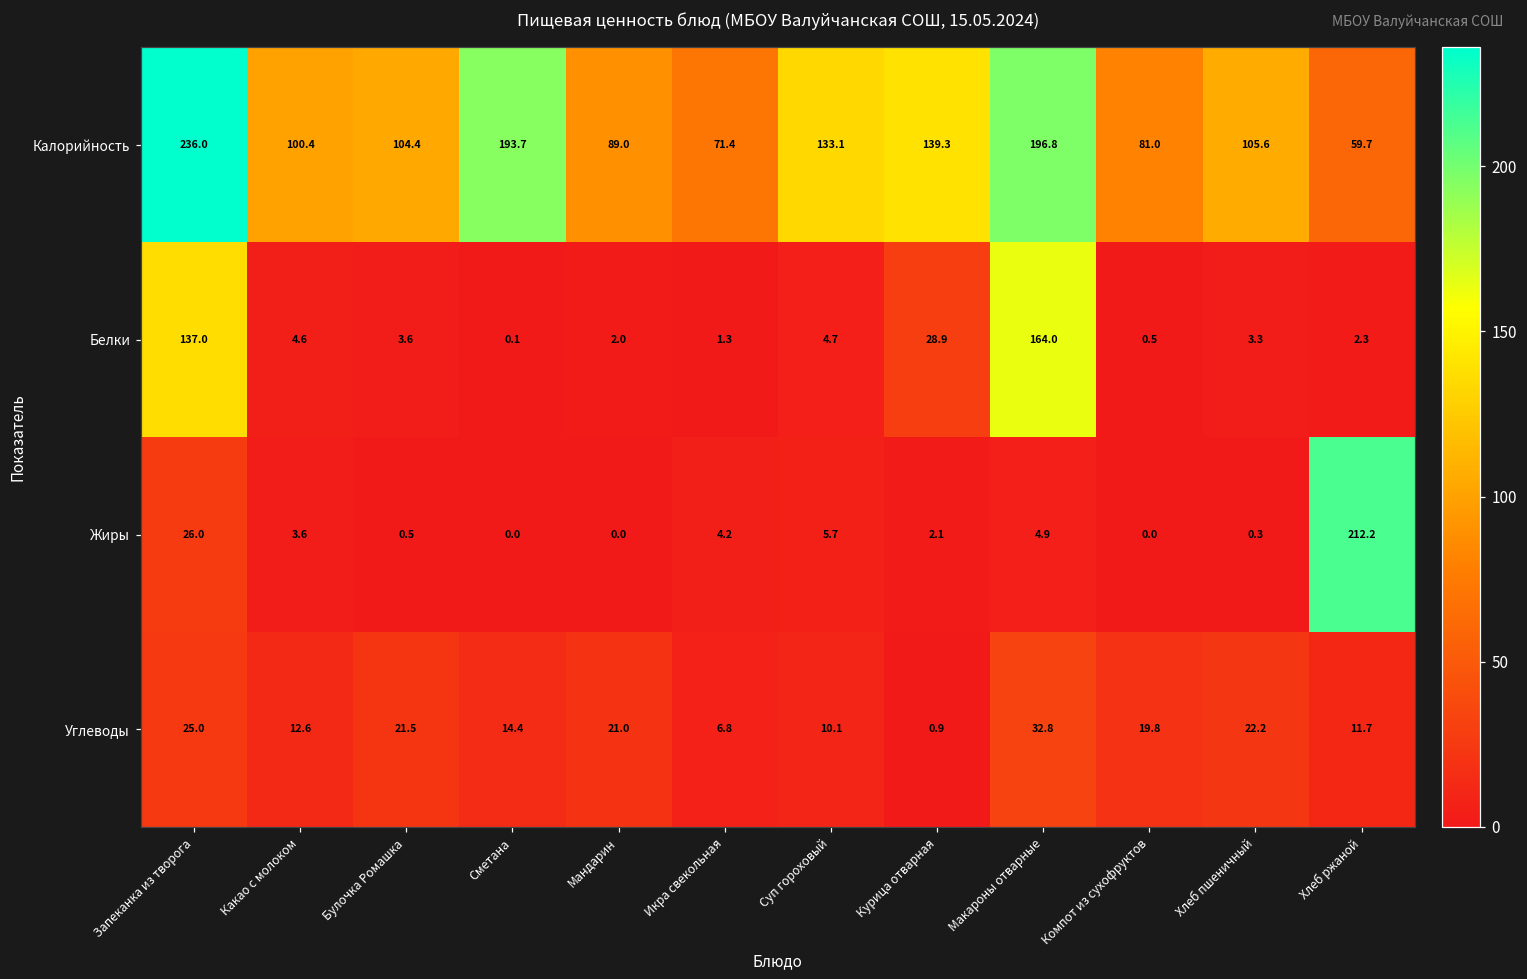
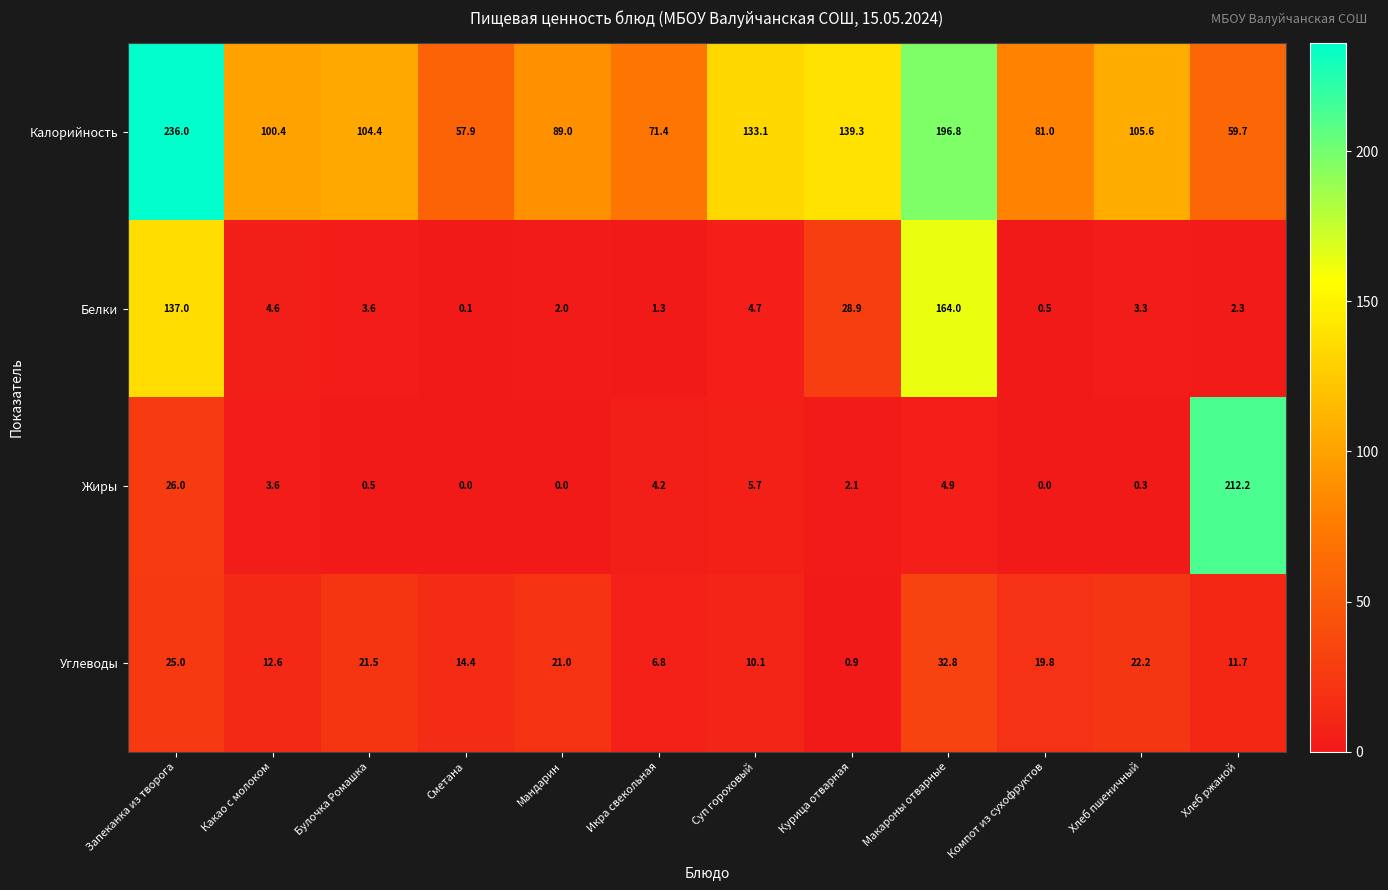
Калорийность, Сметана: 193.7 -> 57.9
